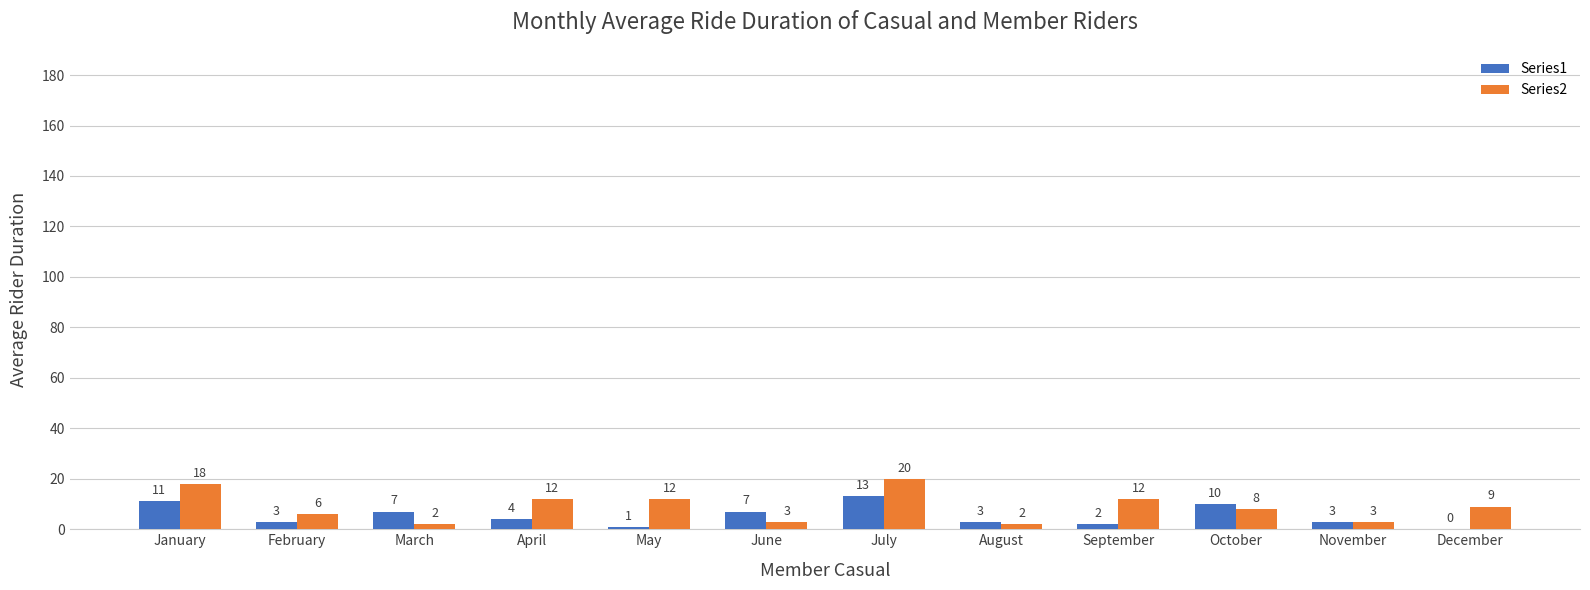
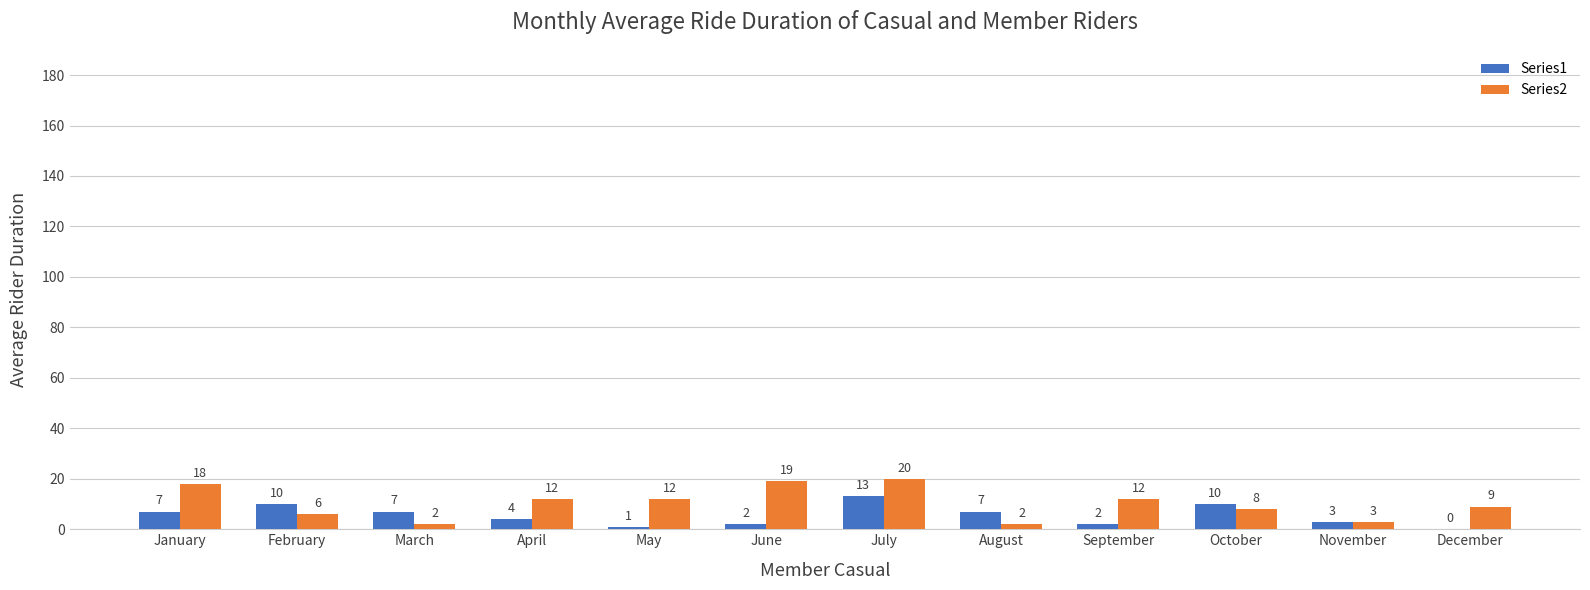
Series1, January: 11 -> 7
Series1, February: 3 -> 10
Series1, June: 7 -> 2
Series2, June: 3 -> 19
Series1, August: 3 -> 7
